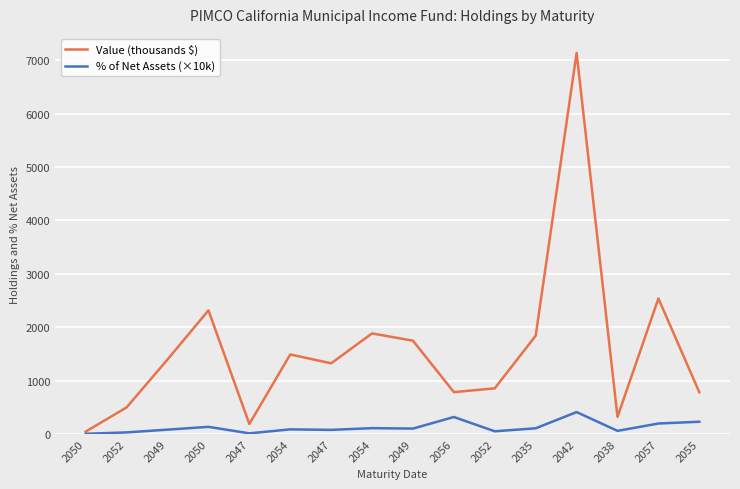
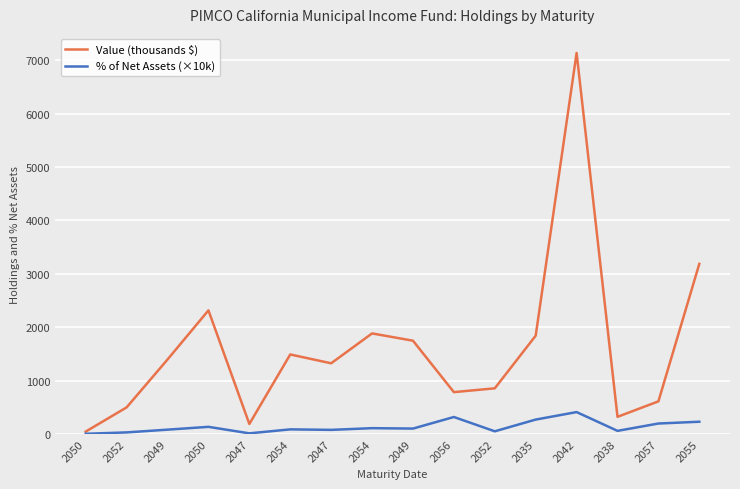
% of Net Assets (×10k), 2035: 100 -> 300
Value (thousands $), 2057: 2500 -> 600
Value (thousands $), 2055: 800 -> 3200
